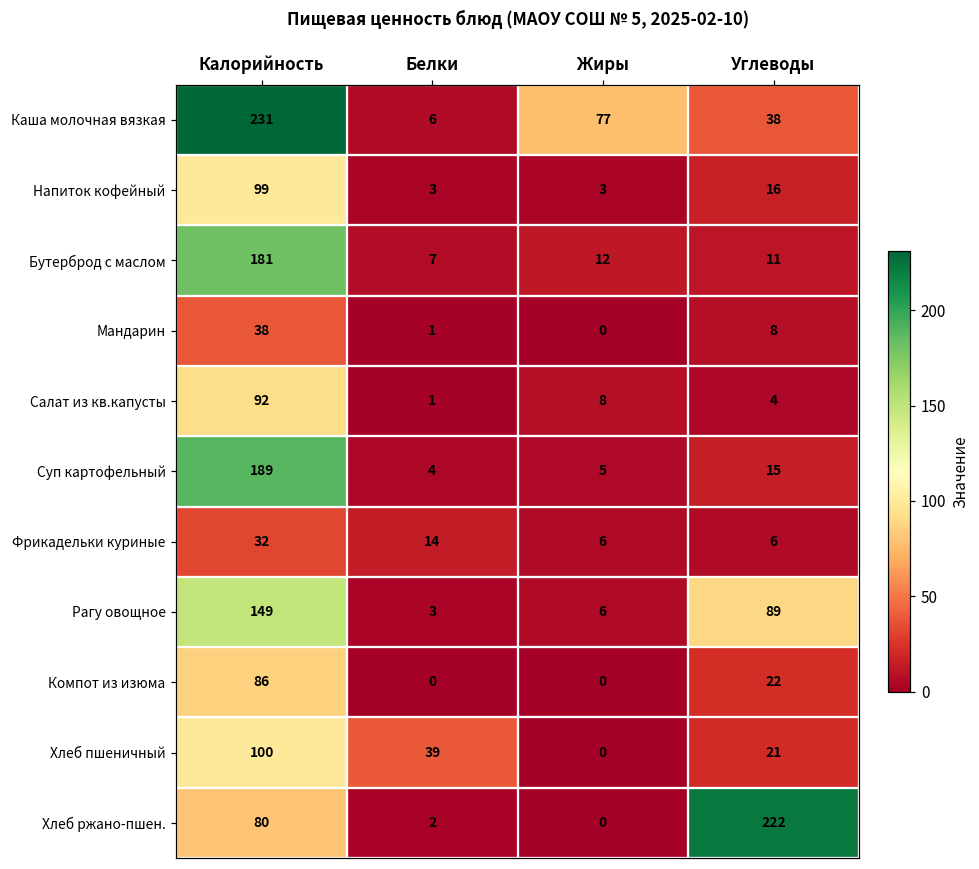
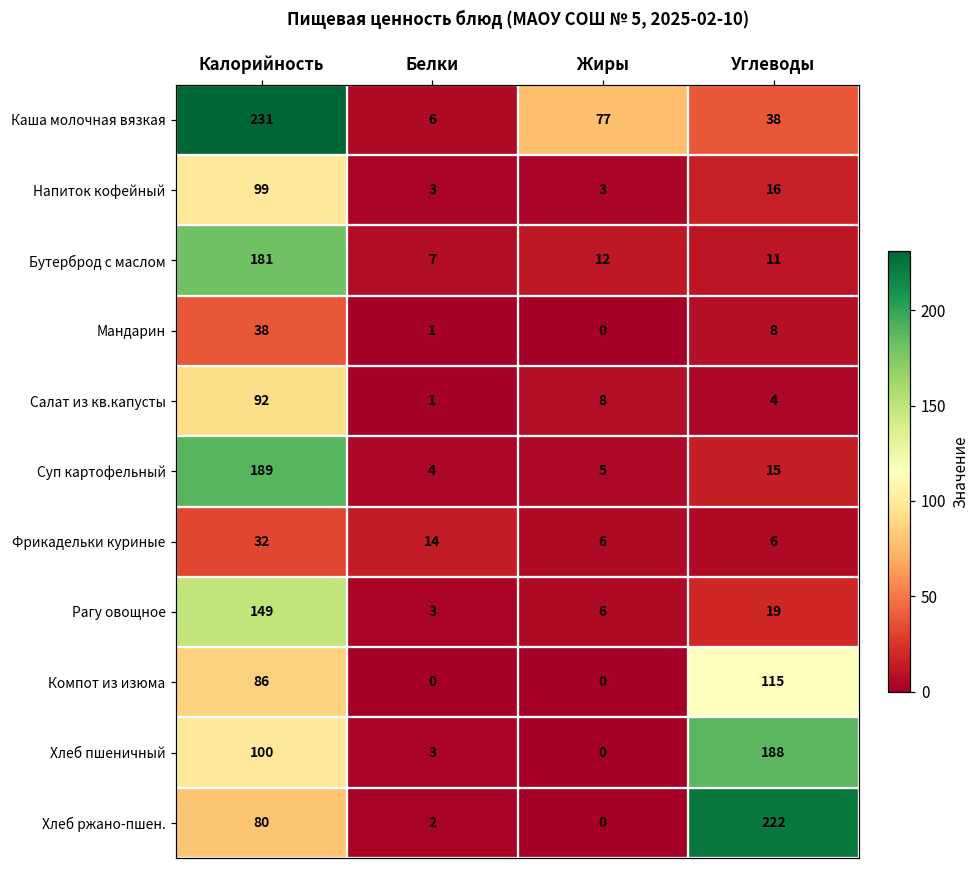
Рагу овощное, Углеводы: 89 -> 19
Компот из изюма, Углеводы: 22 -> 115
Хлеб пшеничный, Белки: 39 -> 3
Хлеб пшеничный, Углеводы: 21 -> 188
